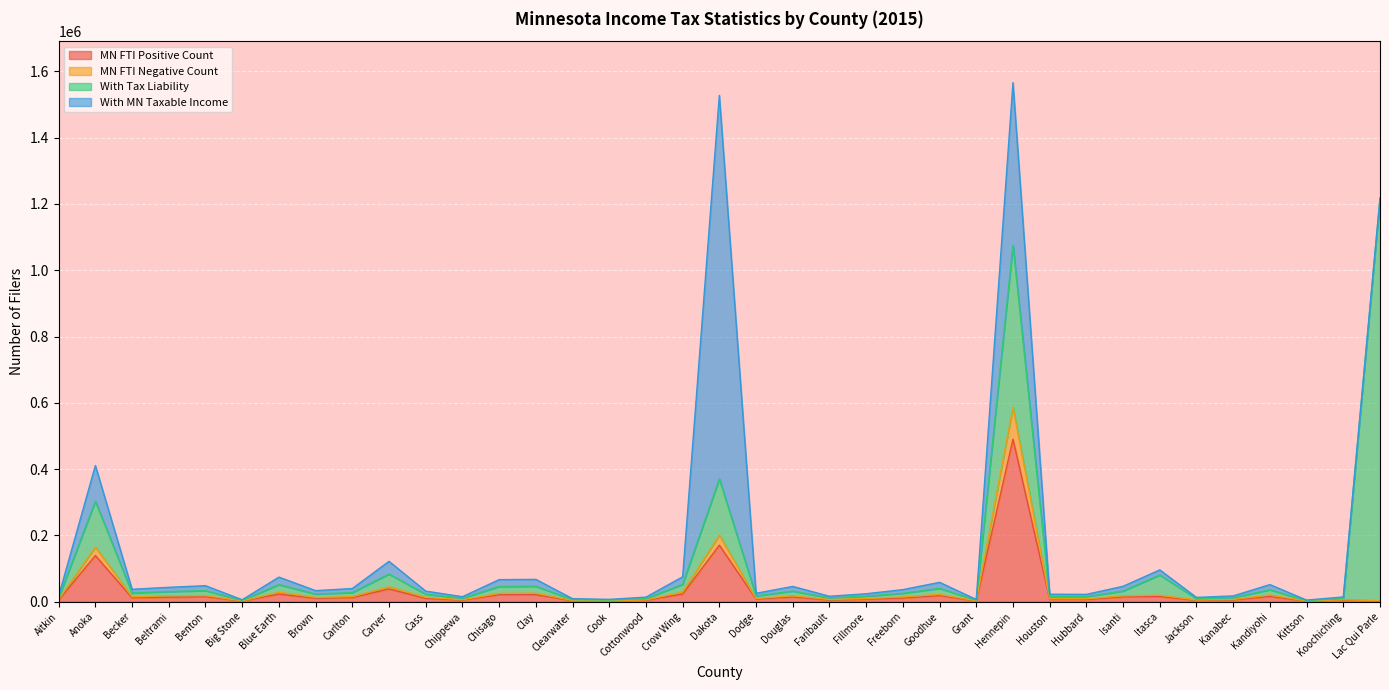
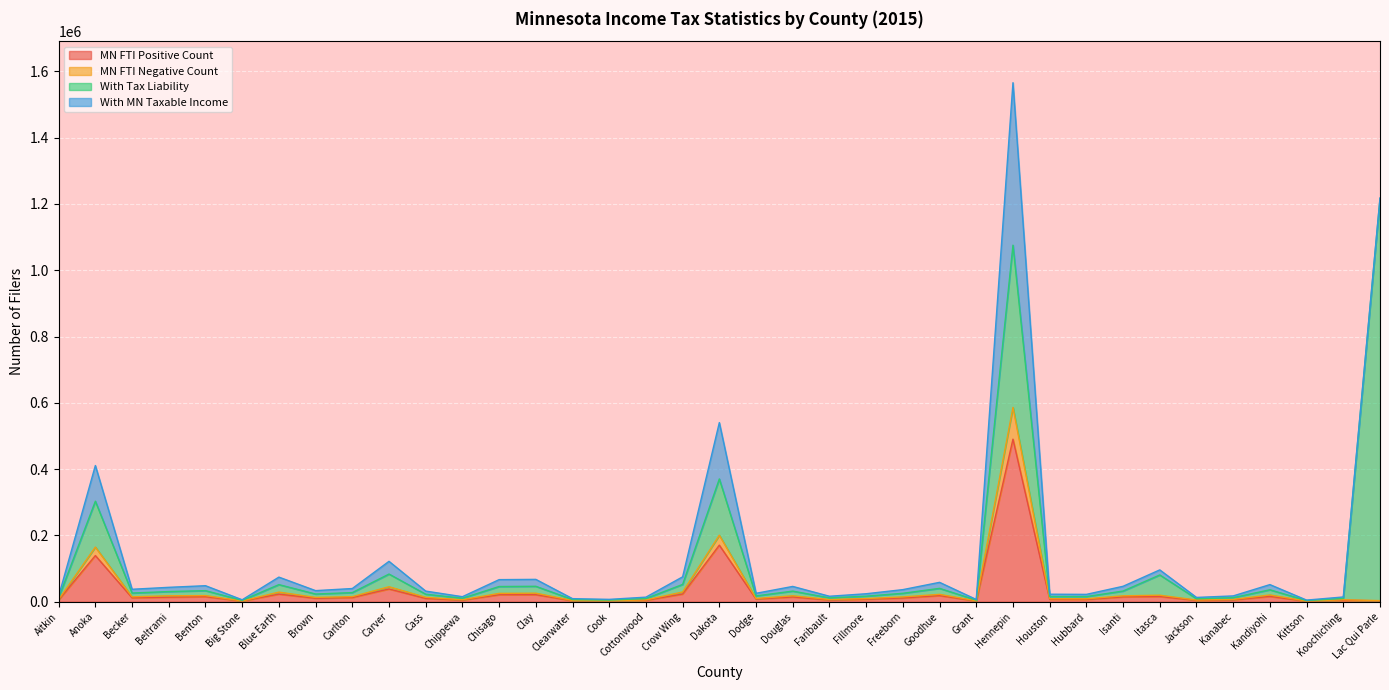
With MN Taxable Income, Dakota: 1160000 -> 170000
